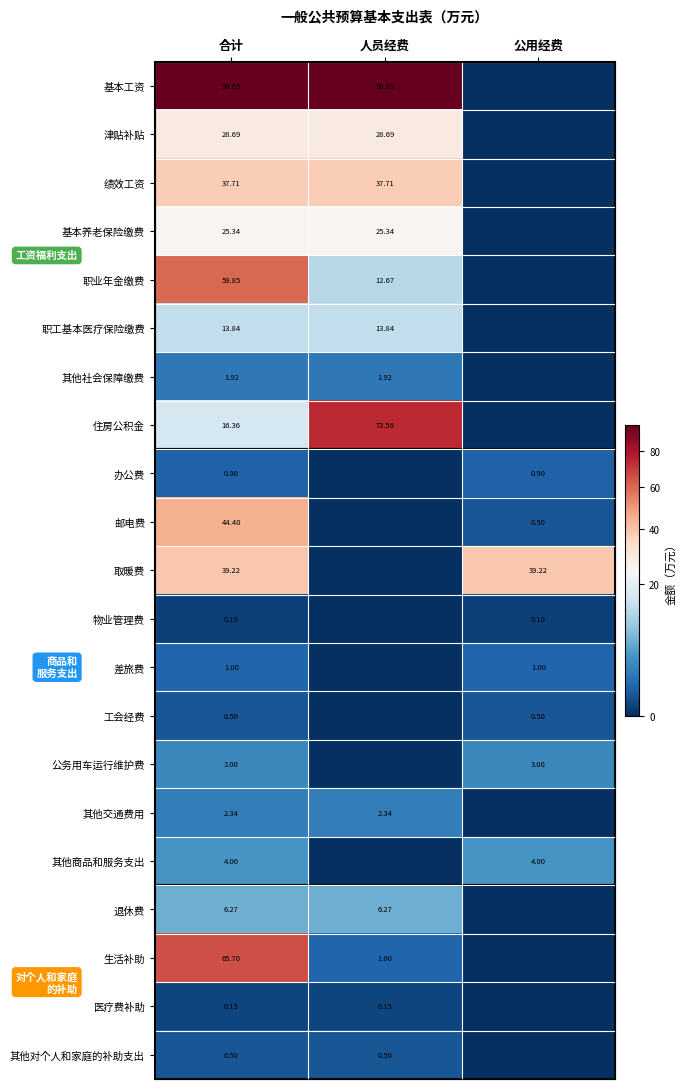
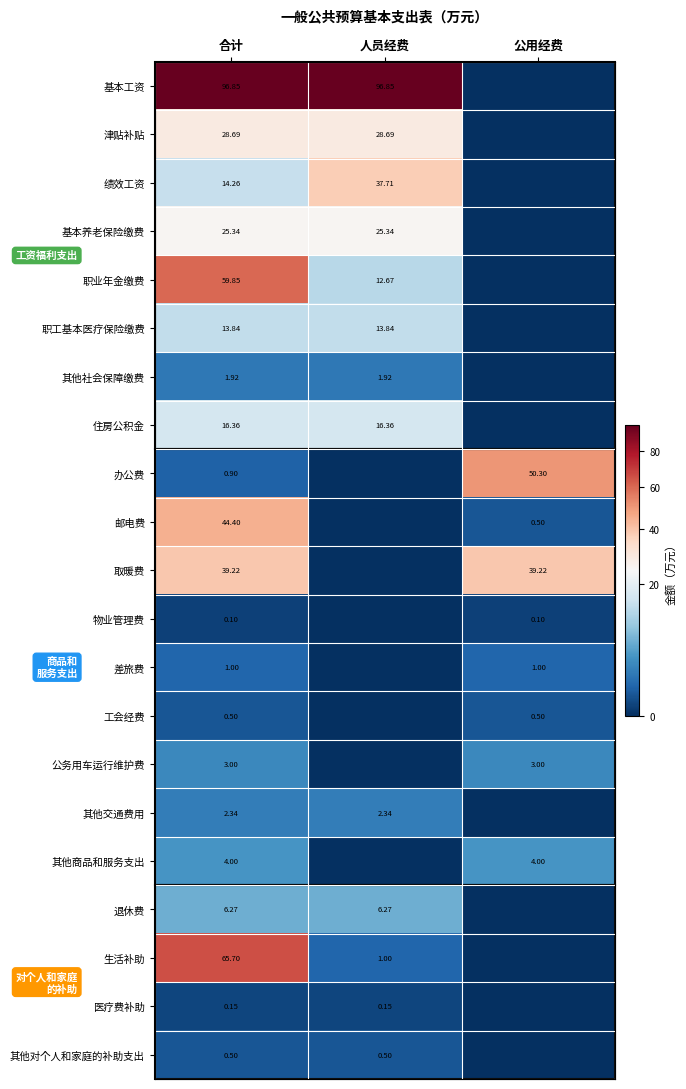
绩效工资, 合计: 37.71 -> 14.26
住房公积金, 人员经费: 73.56 -> 16.36
办公费, 公用经费: 0.90 -> 50.30
